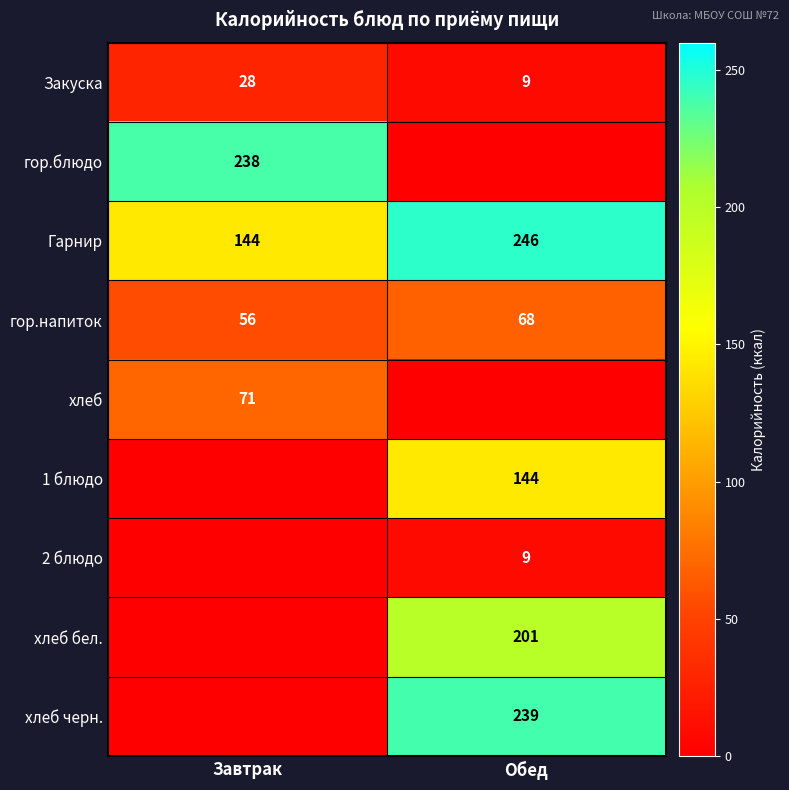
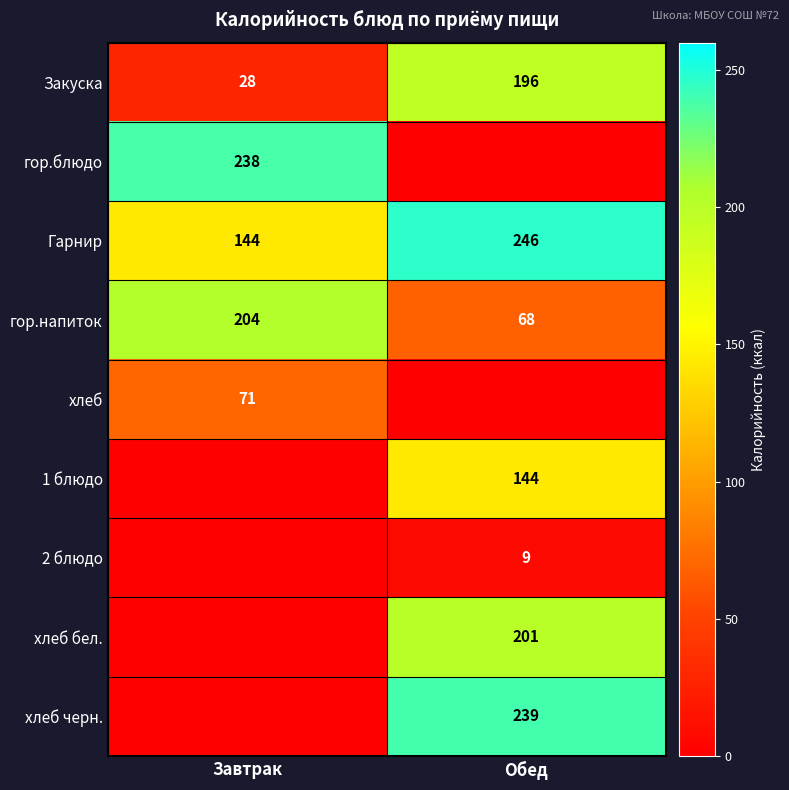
Закуска, Обед: 9 -> 196
гор.напиток, Завтрак: 56 -> 204
